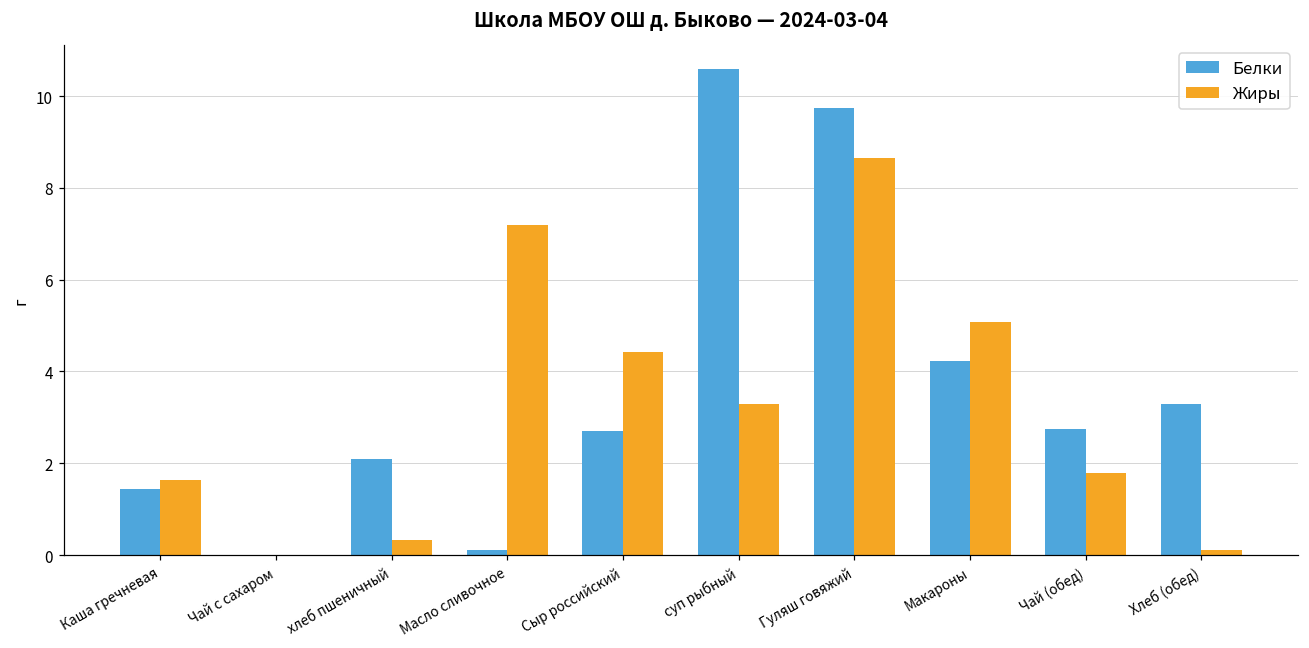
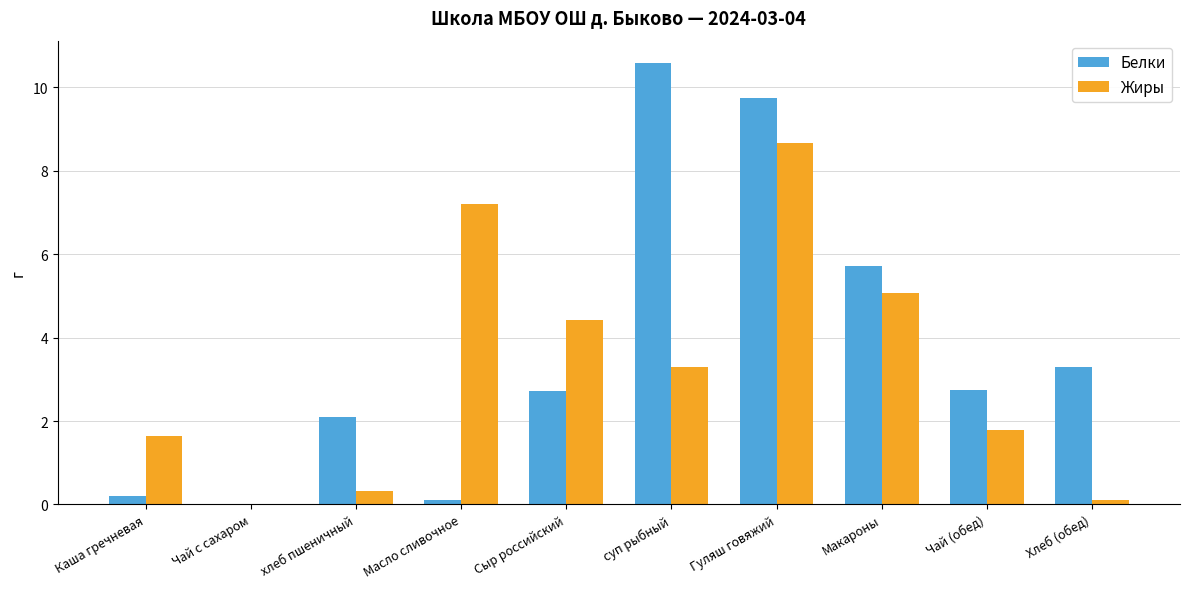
Белки, Каша гречневая: 1.4 -> 0.2
Белки, Макароны: 4.2 -> 5.7
